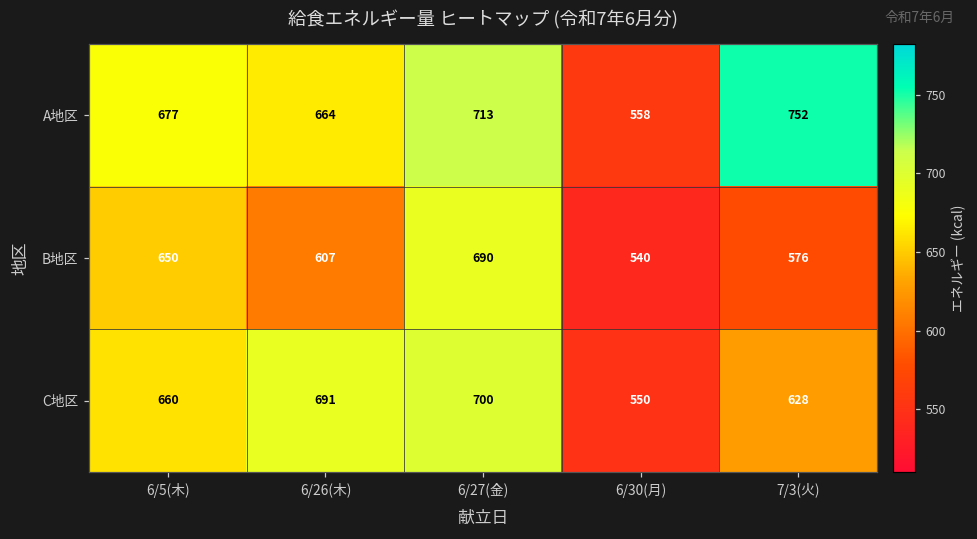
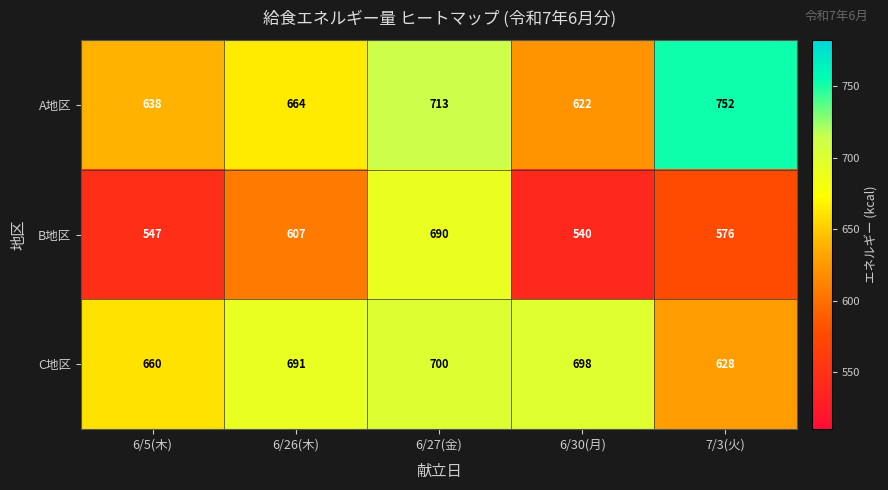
A地区, 6/5(木): 677 -> 638
A地区, 6/30(月): 558 -> 622
B地区, 6/5(木): 650 -> 547
C地区, 6/30(月): 550 -> 698
